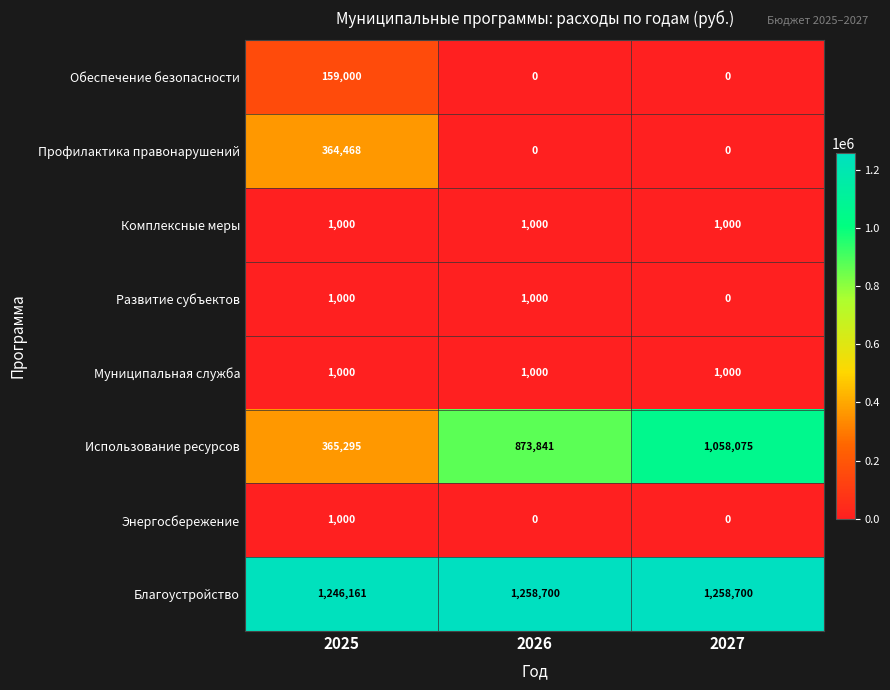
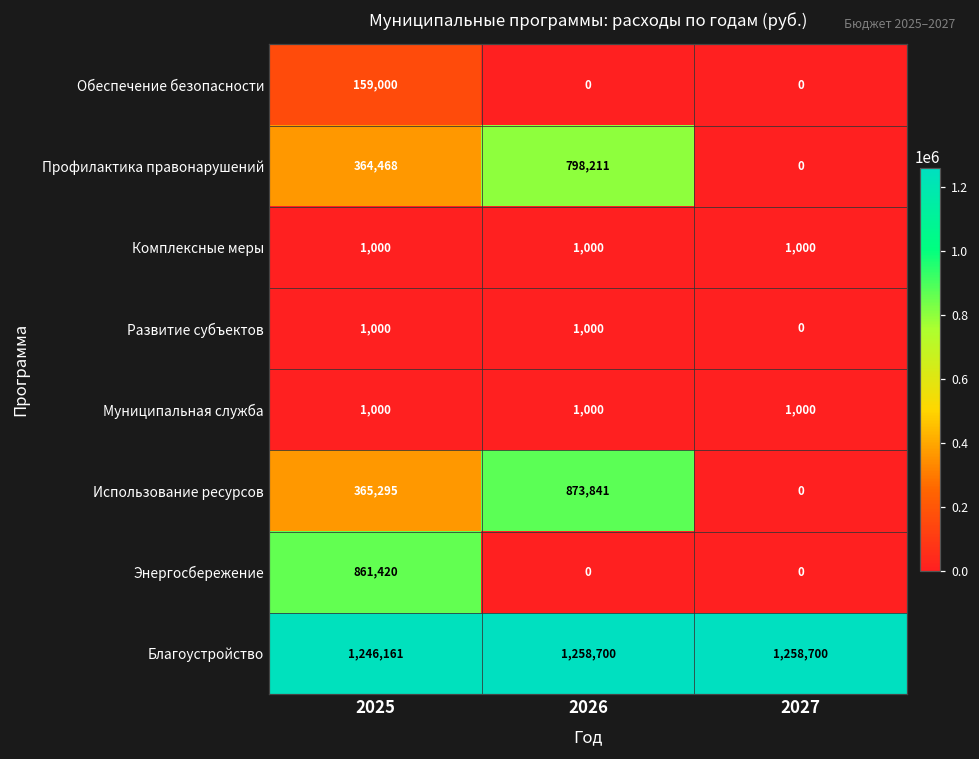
Профилактика правонарушений, 2026: 0 -> 798,211
Использование ресурсов, 2027: 1,058,075 -> 0
Энергосбережение, 2025: 1,000 -> 861,420
